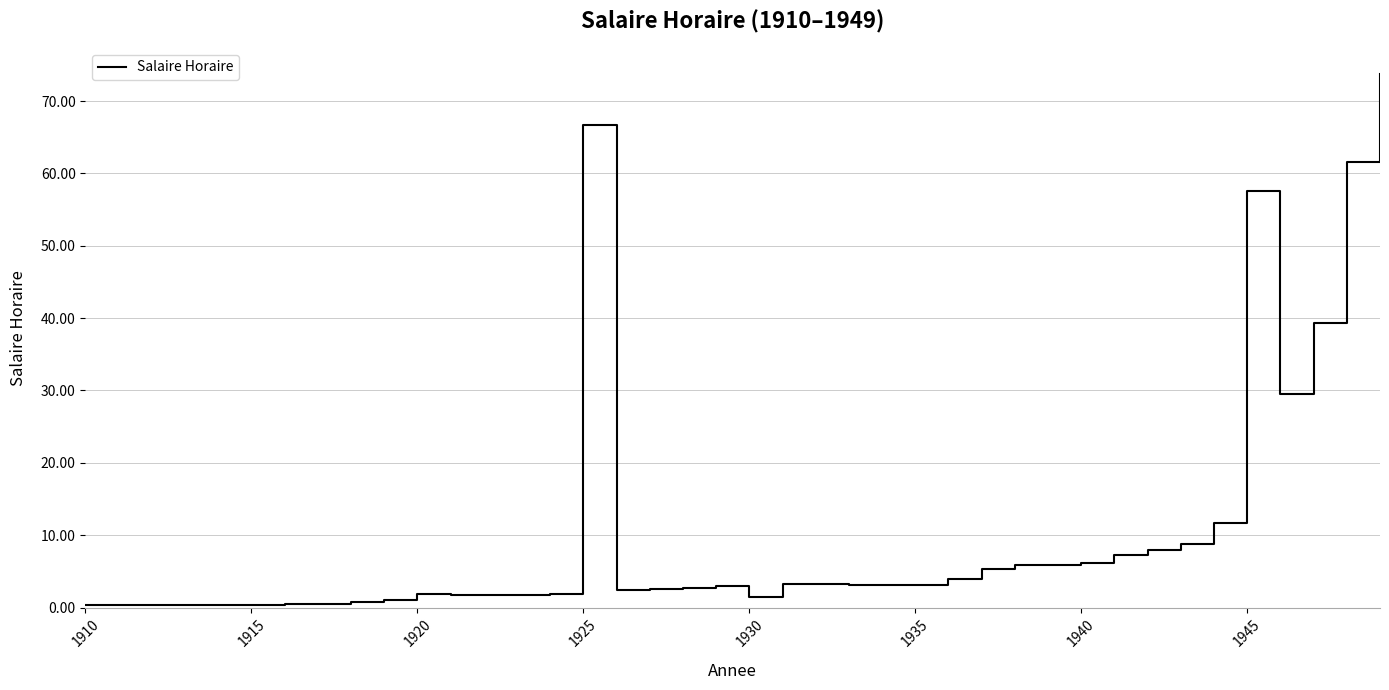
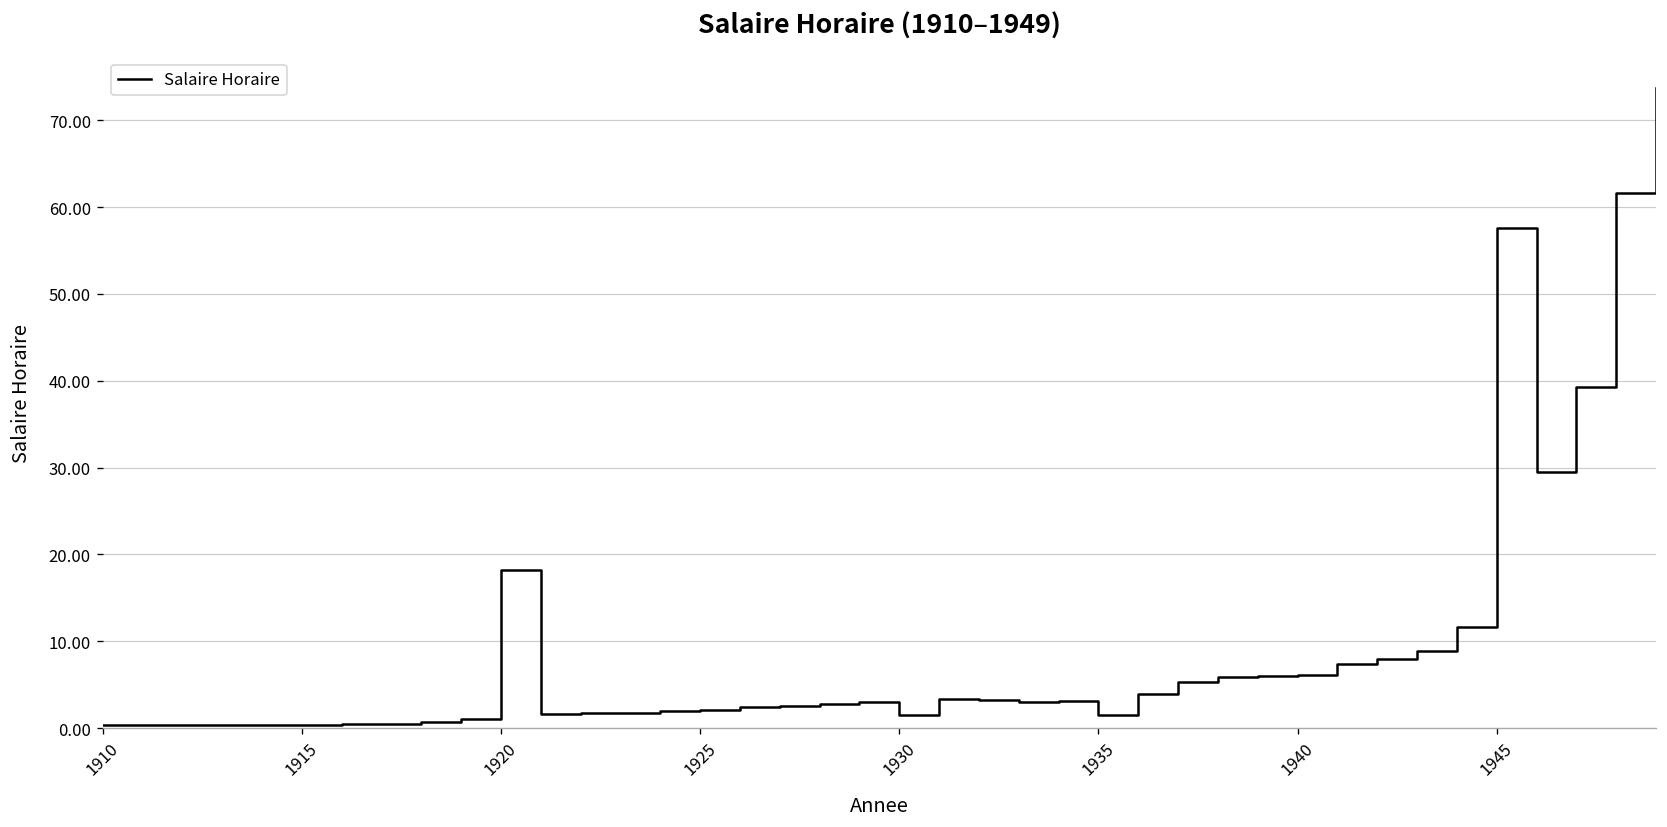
1920: 2 -> 18
1925: 67 -> 2
1935: 3 -> 2
